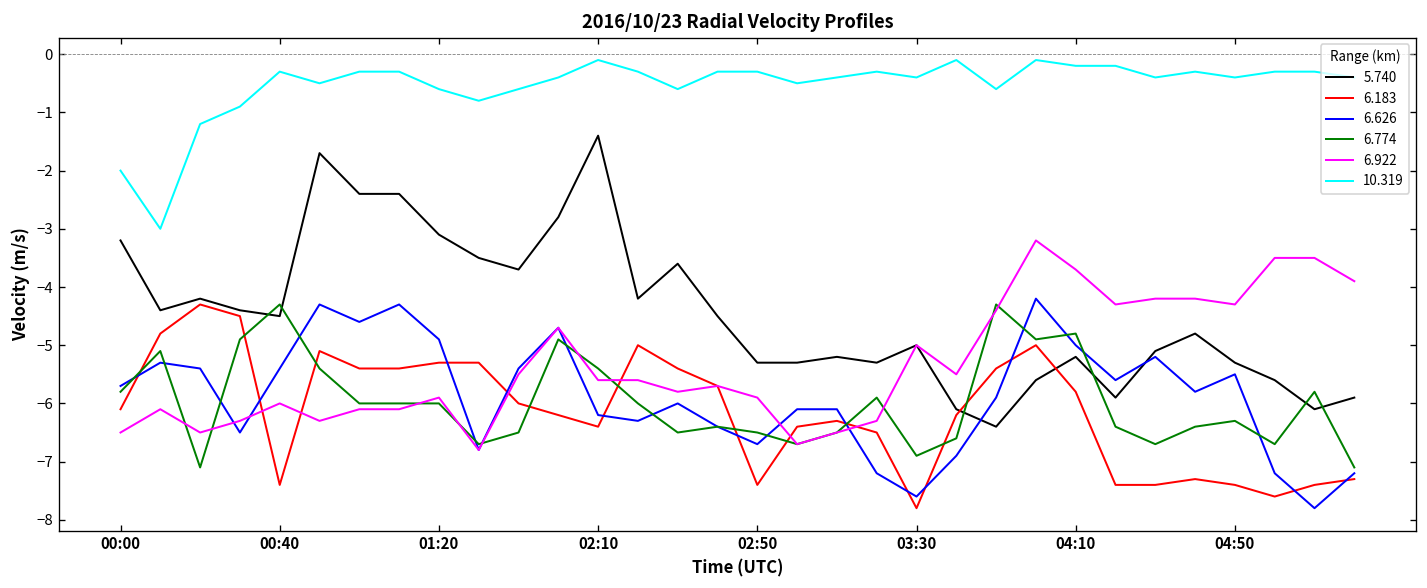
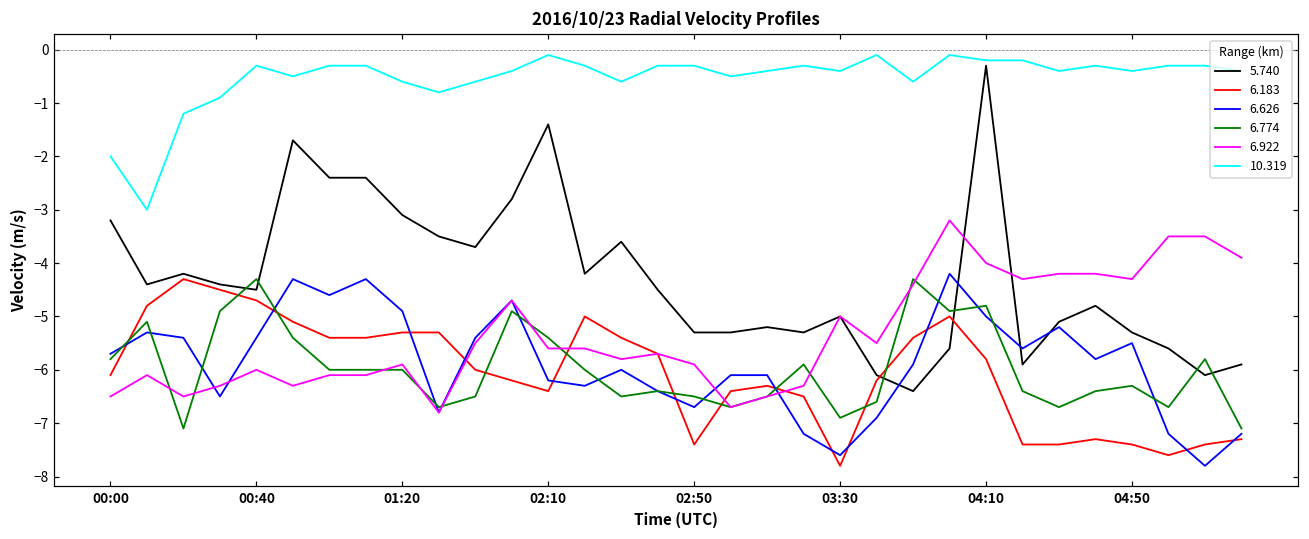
6.183, 00:40: -7.4 -> -4.7
5.740, 04:10: -5.2 -> -0.3
6.922, 04:10: -3.7 -> -4.0
